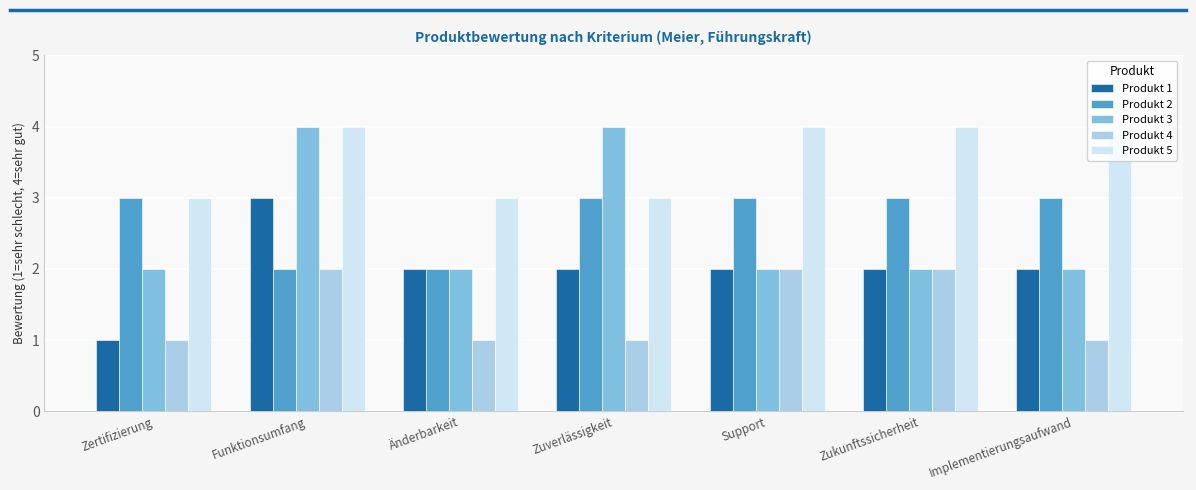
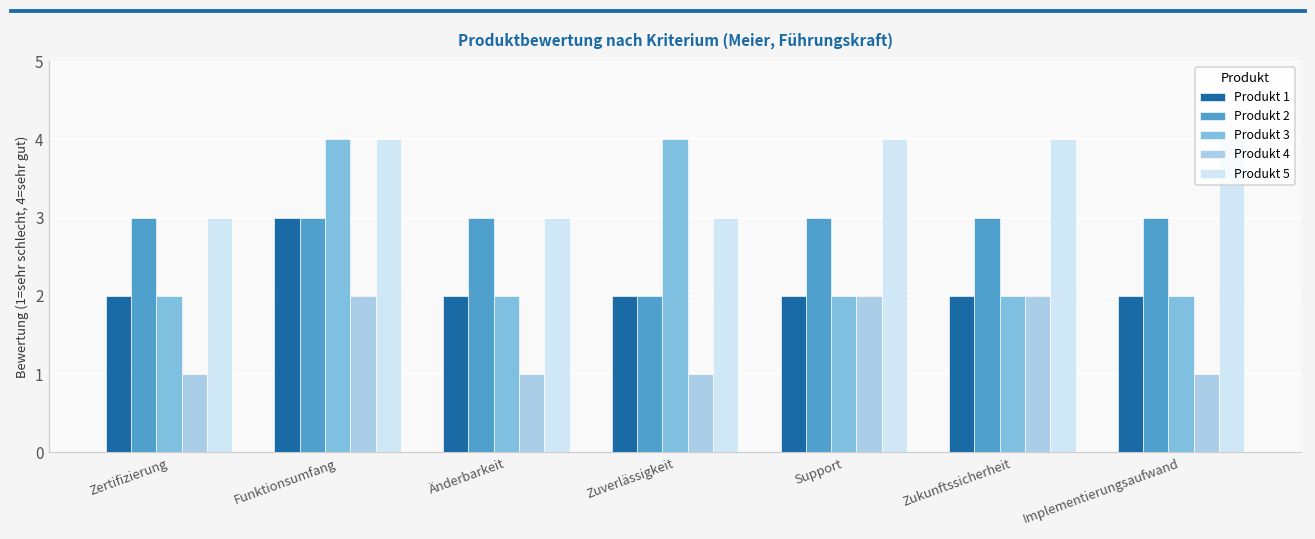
Produkt 1, Zertifizierung: 1 -> 2
Produkt 2, Funktionsumfang: 2 -> 3
Produkt 2, Änderbarkeit: 2 -> 3
Produkt 2, Zuverlässigkeit: 3 -> 2
